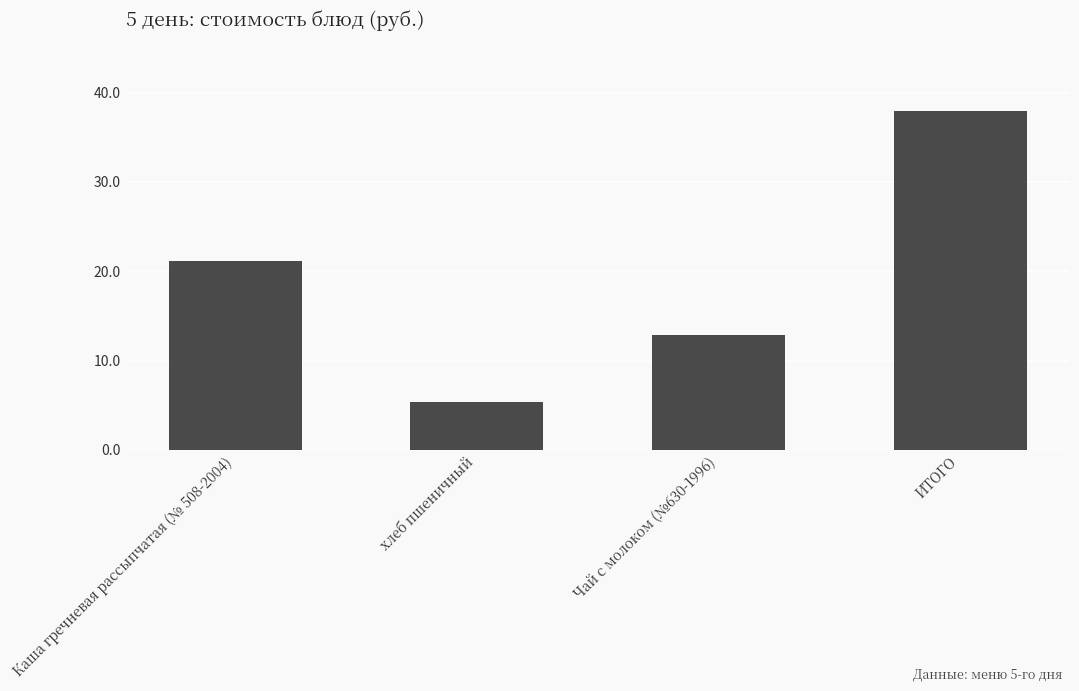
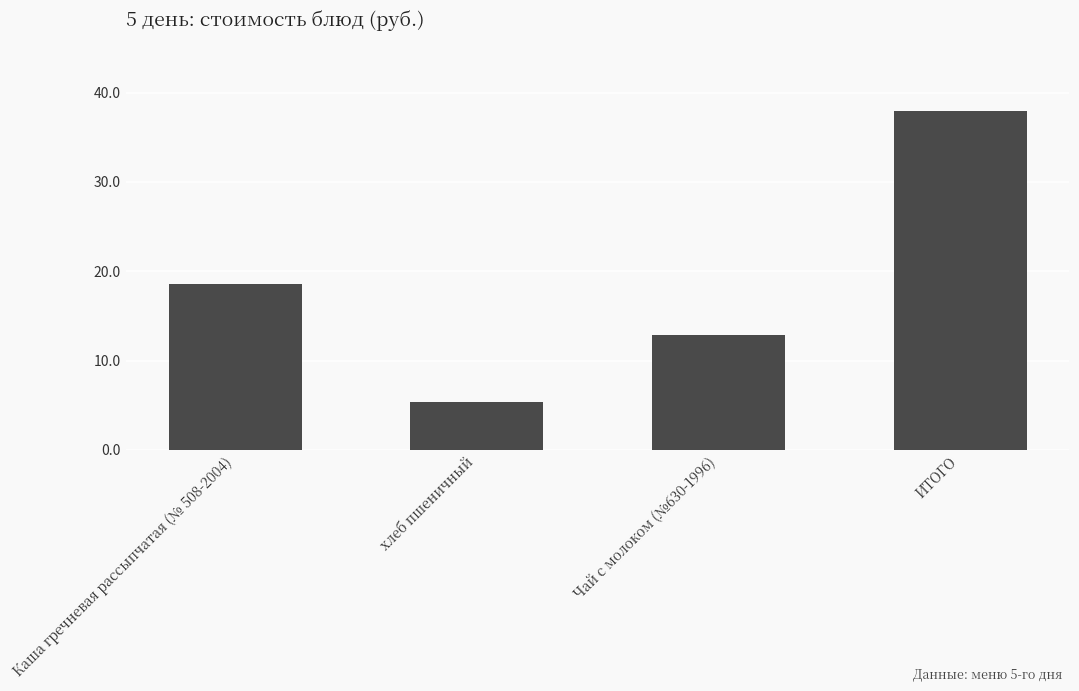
Каша гречневая рассыпчатая (№ 508-2004): 21 -> 19
